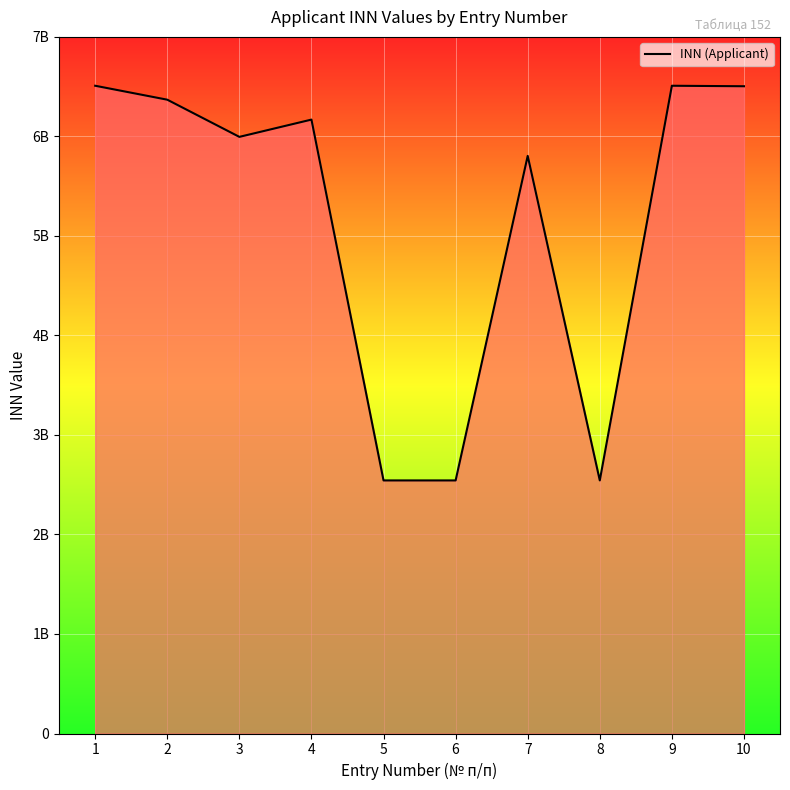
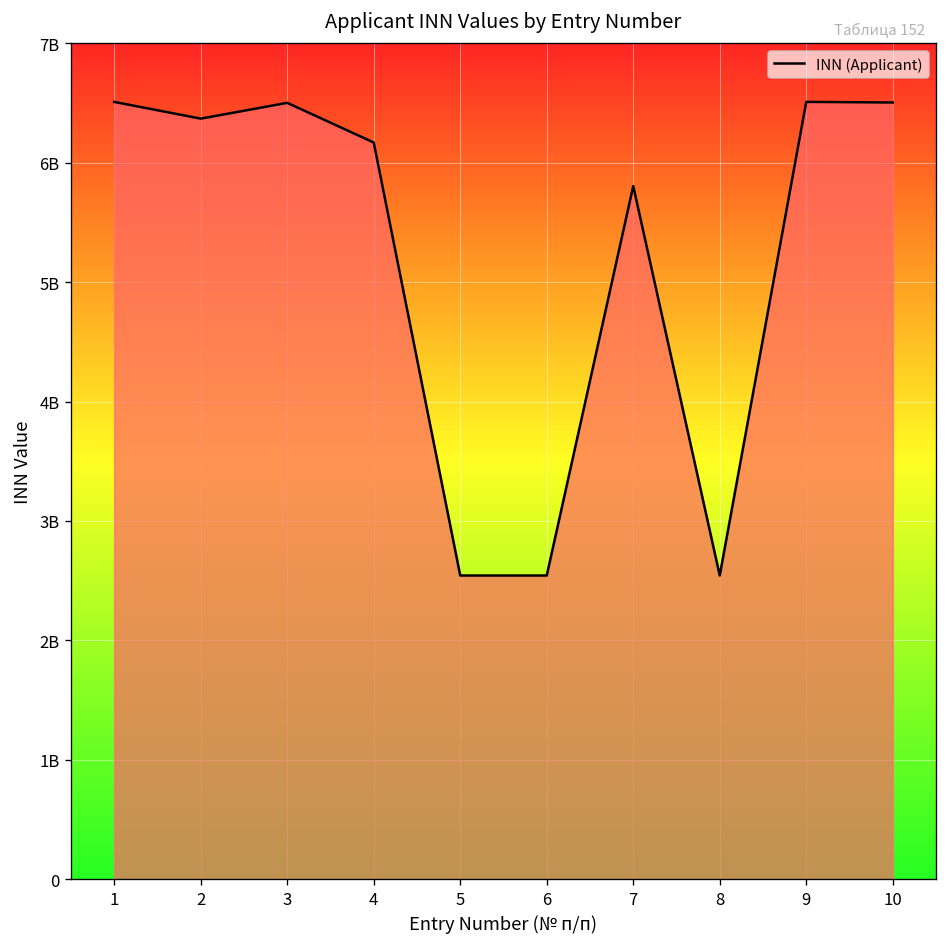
3: 6000000000 -> 6500000000
